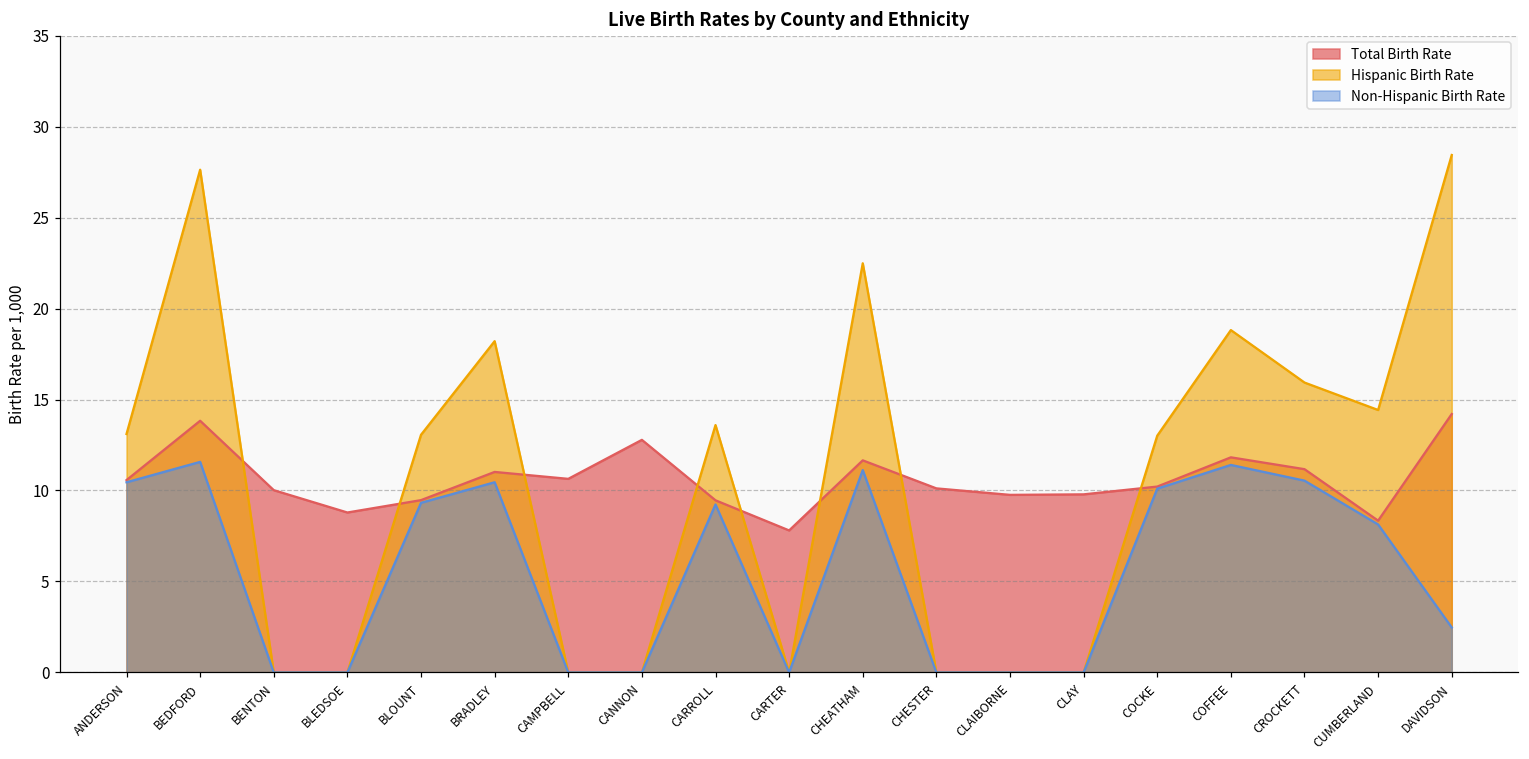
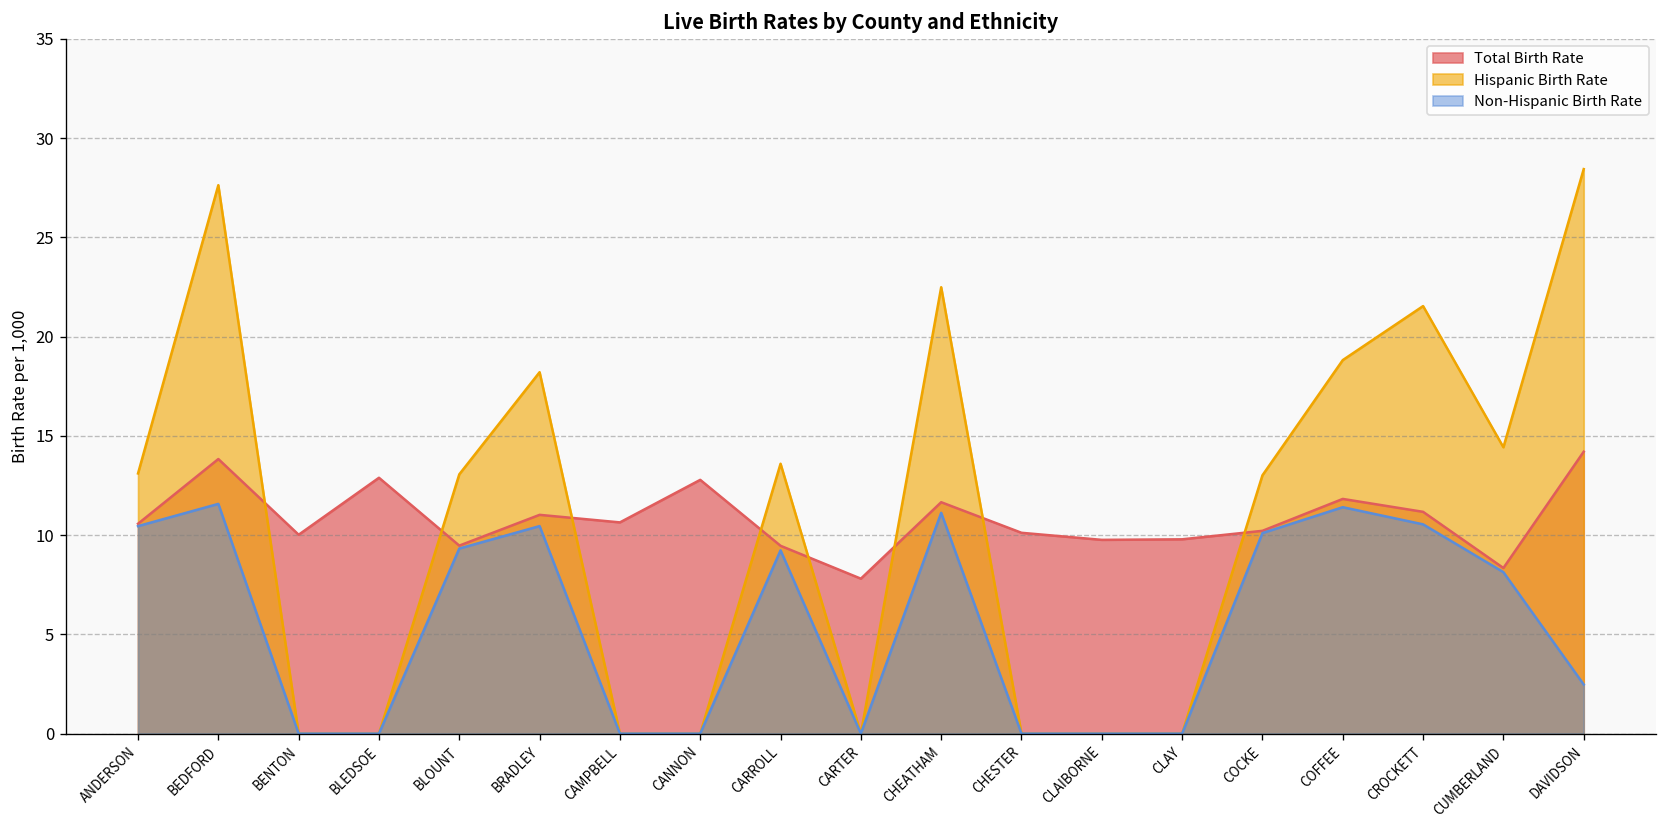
Total Birth Rate, BLEDSOE: 8.8 -> 12.9
Hispanic Birth Rate, CROCKETT: 15.9 -> 21.5
